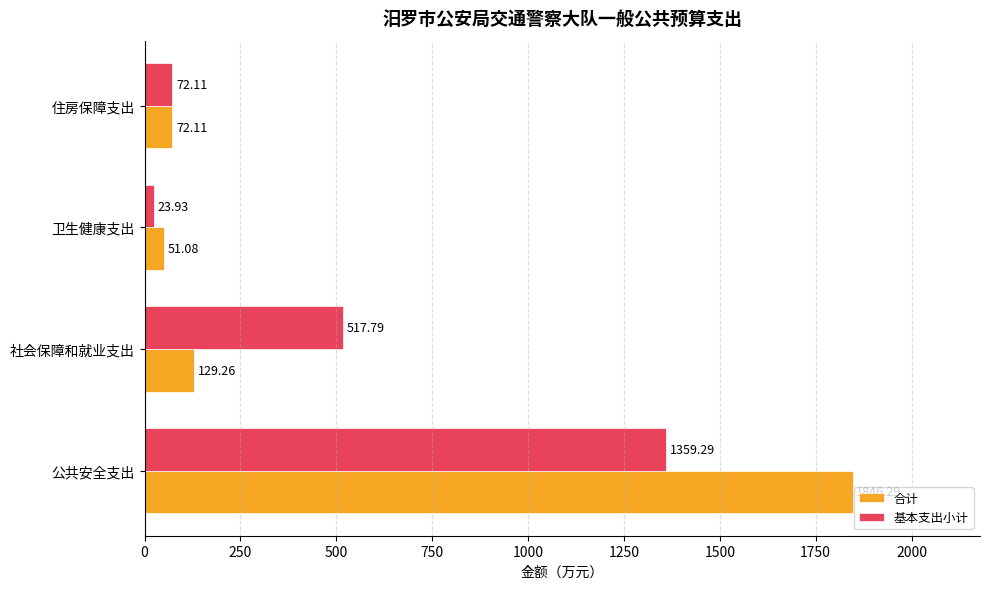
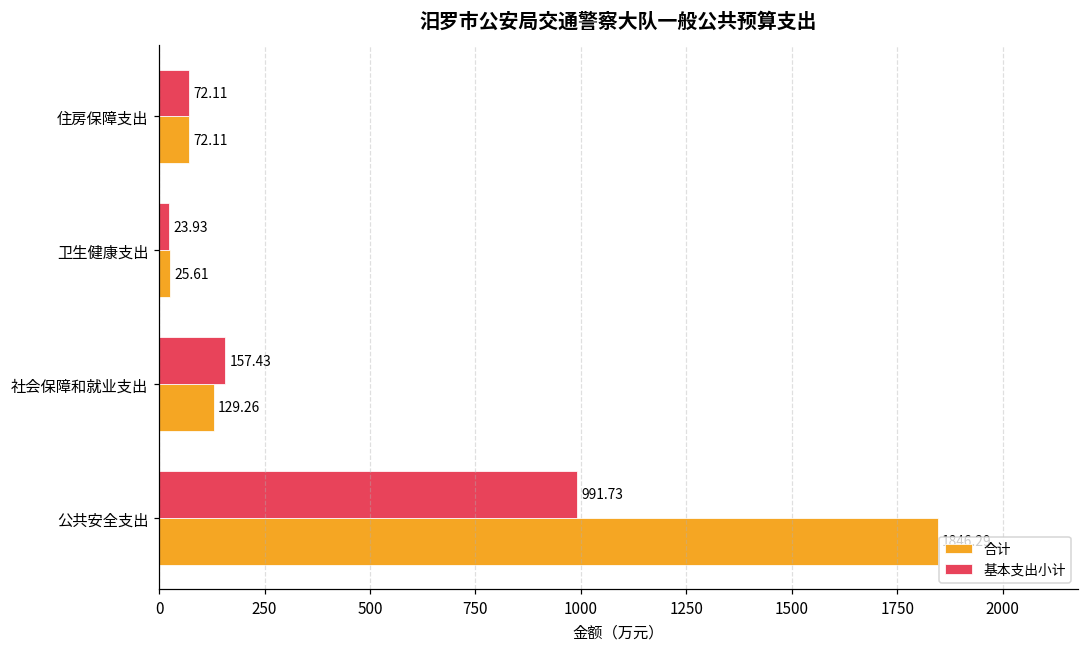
合计, 卫生健康支出: 51.08 -> 25.61
基本支出小计, 社会保障和就业支出: 517.79 -> 157.43
基本支出小计, 公共安全支出: 1359.29 -> 991.73
